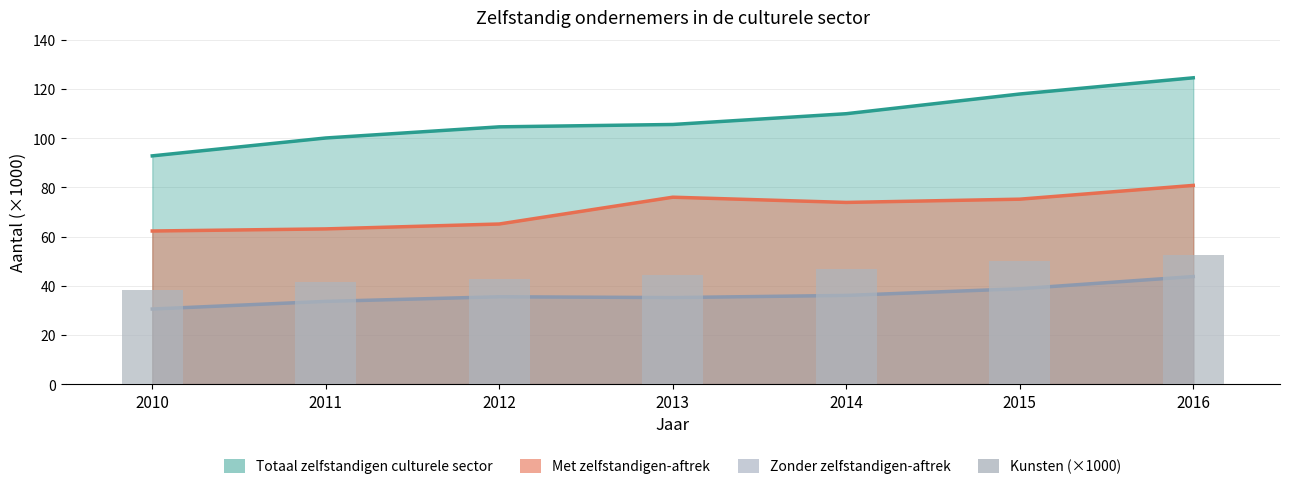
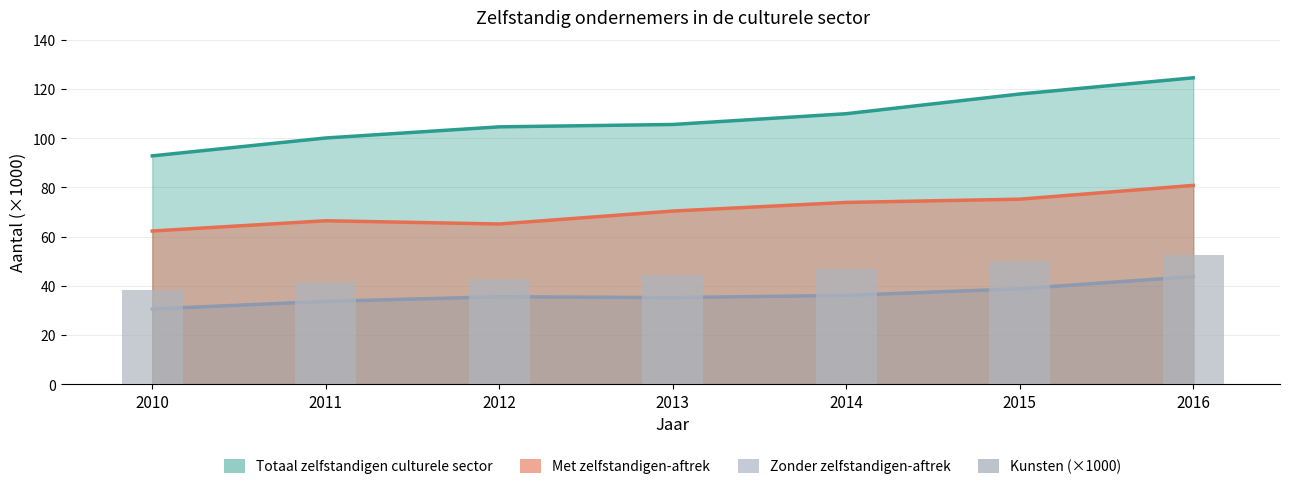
Met zelfstandigen-aftrek, 2011: 63 -> 66
Met zelfstandigen-aftrek, 2013: 76 -> 70
